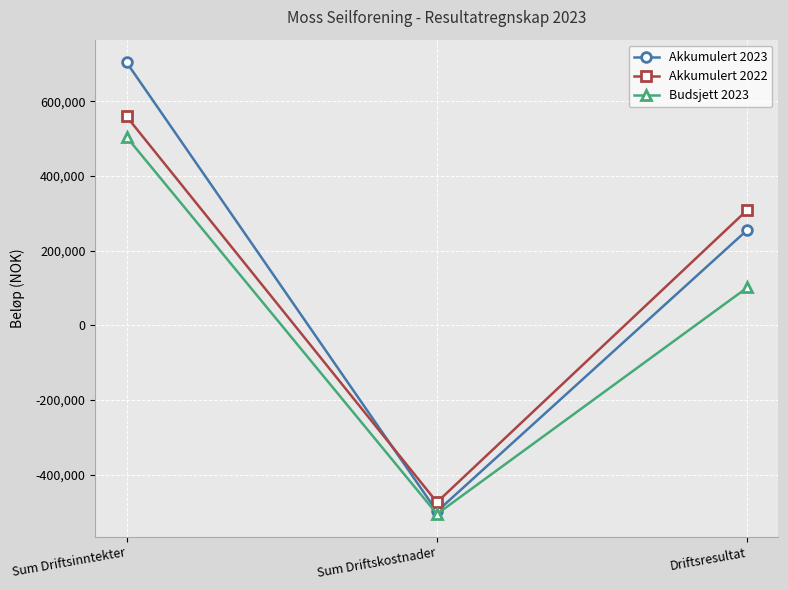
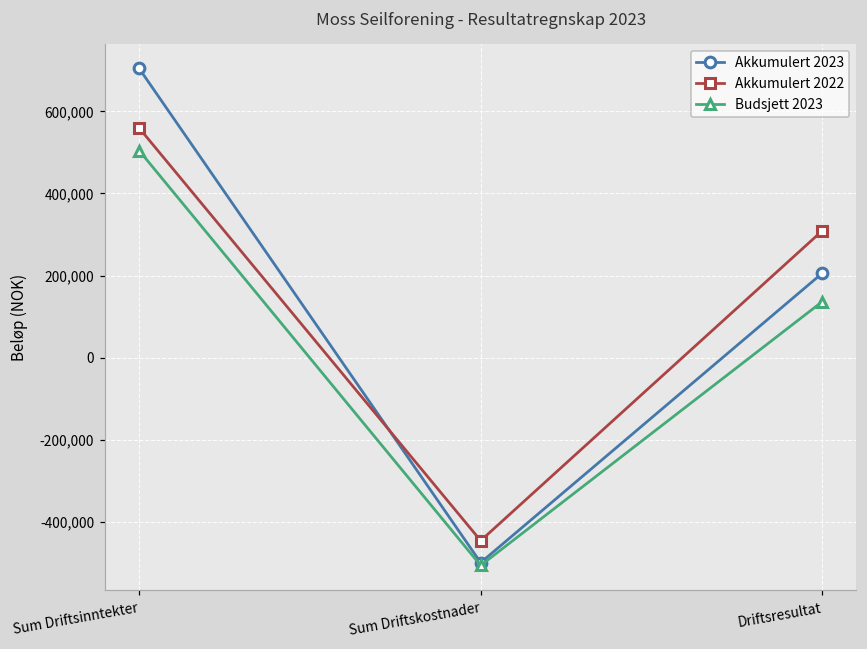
Akkumulert 2022, Sum Driftskostnader: -470,000 -> -440,000
Akkumulert 2023, Driftsresultat: 260,000 -> 210,000
Budsjett 2023, Driftsresultat: 100,000 -> 140,000
